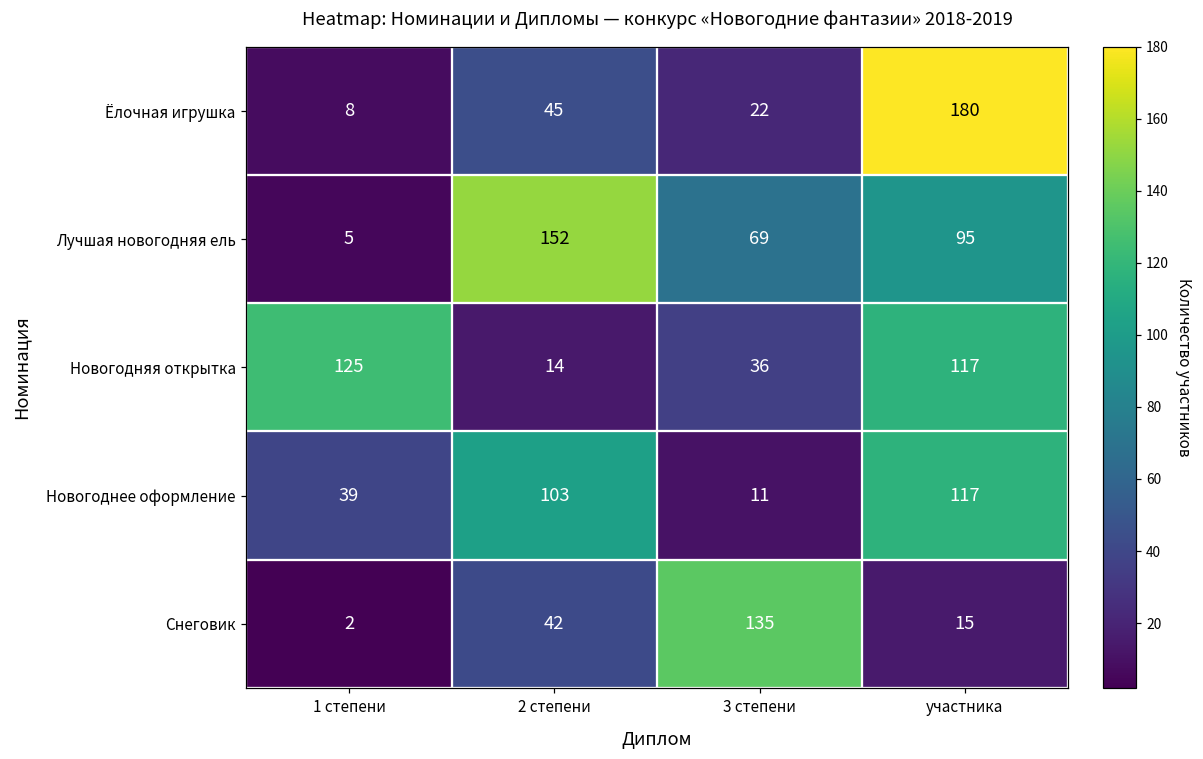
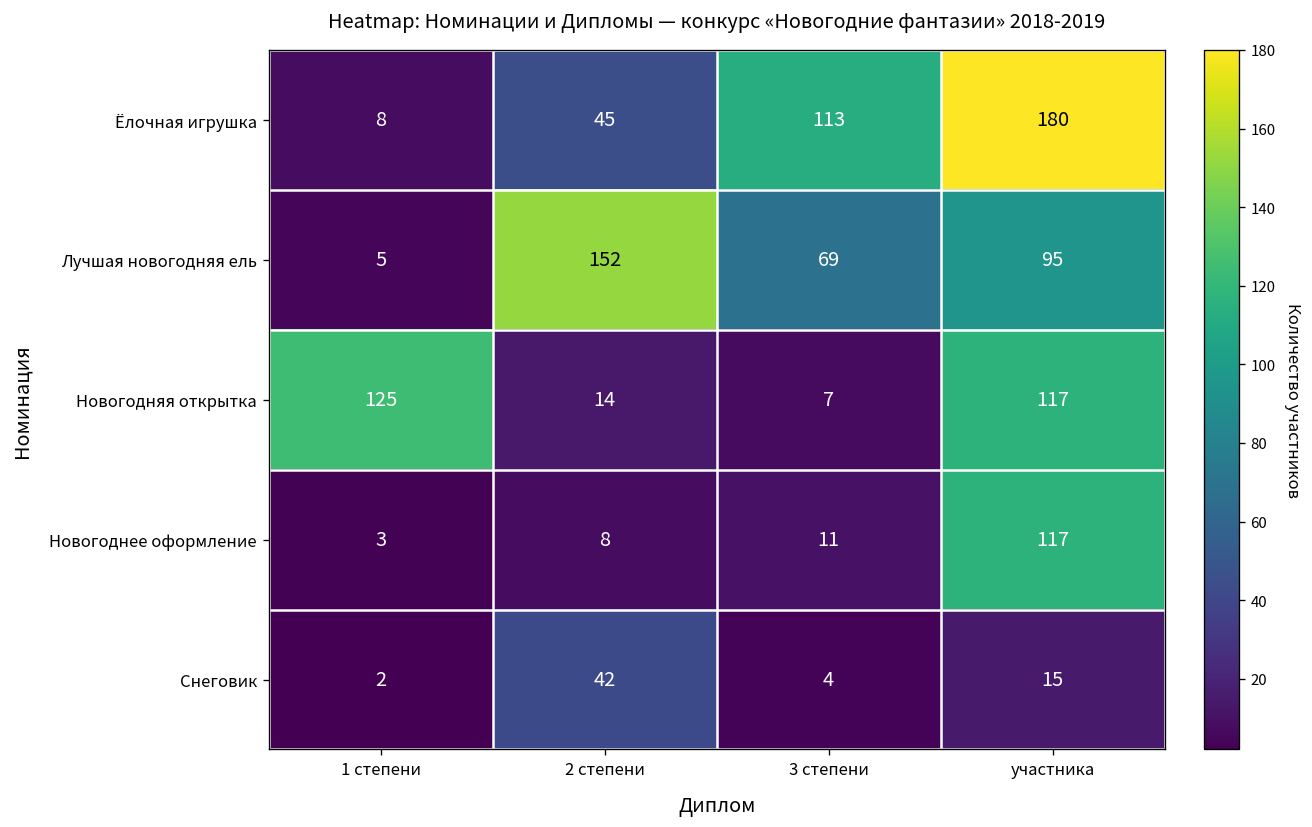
Ёлочная игрушка, 3 степени: 22 -> 113
Новогодняя открытка, 3 степени: 36 -> 7
Новогоднее оформление, 1 степени: 39 -> 3
Новогоднее оформление, 2 степени: 103 -> 8
Снеговик, 3 степени: 135 -> 4
